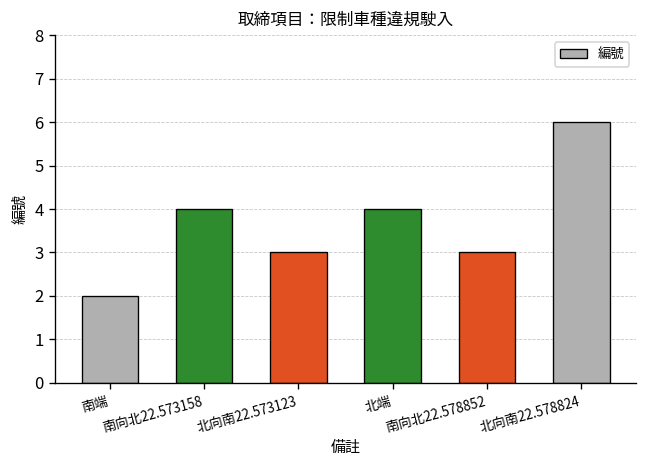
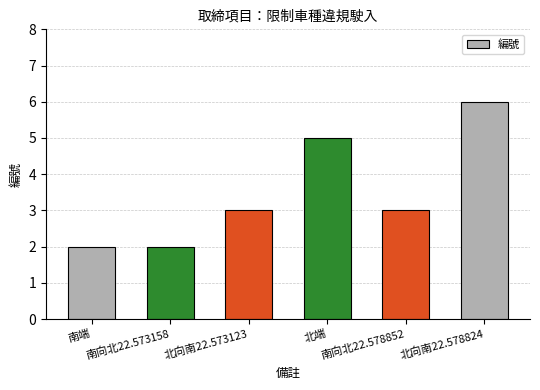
南向北22.573158: 4 -> 2
北端: 4 -> 5
